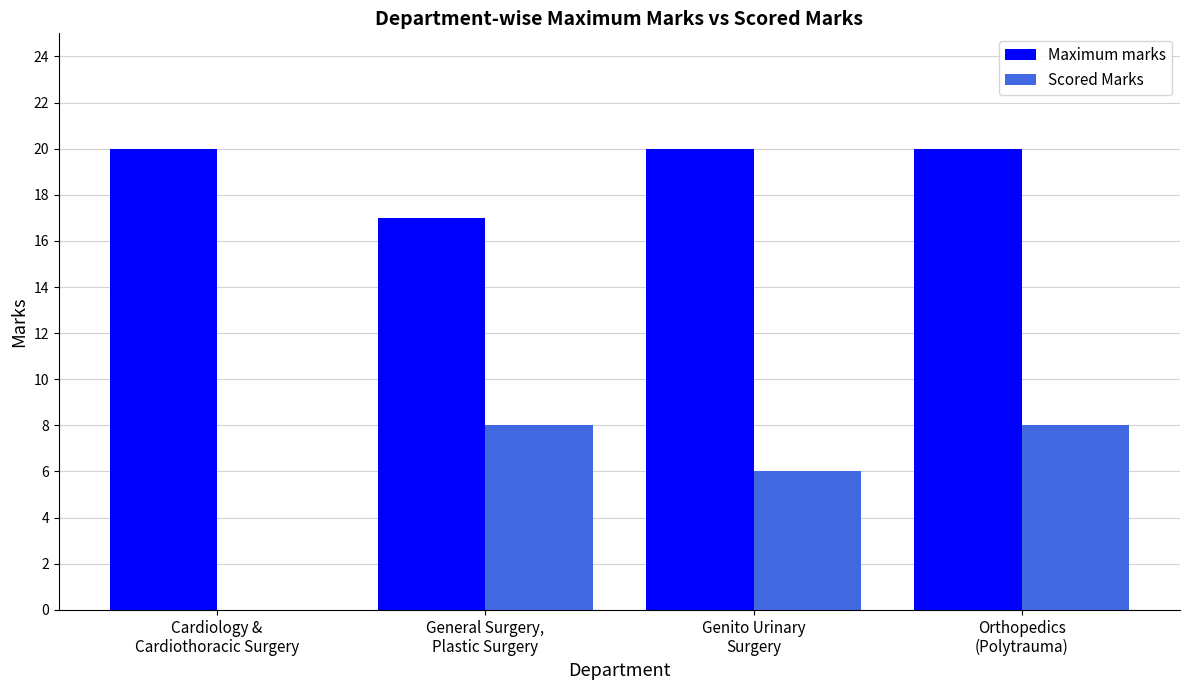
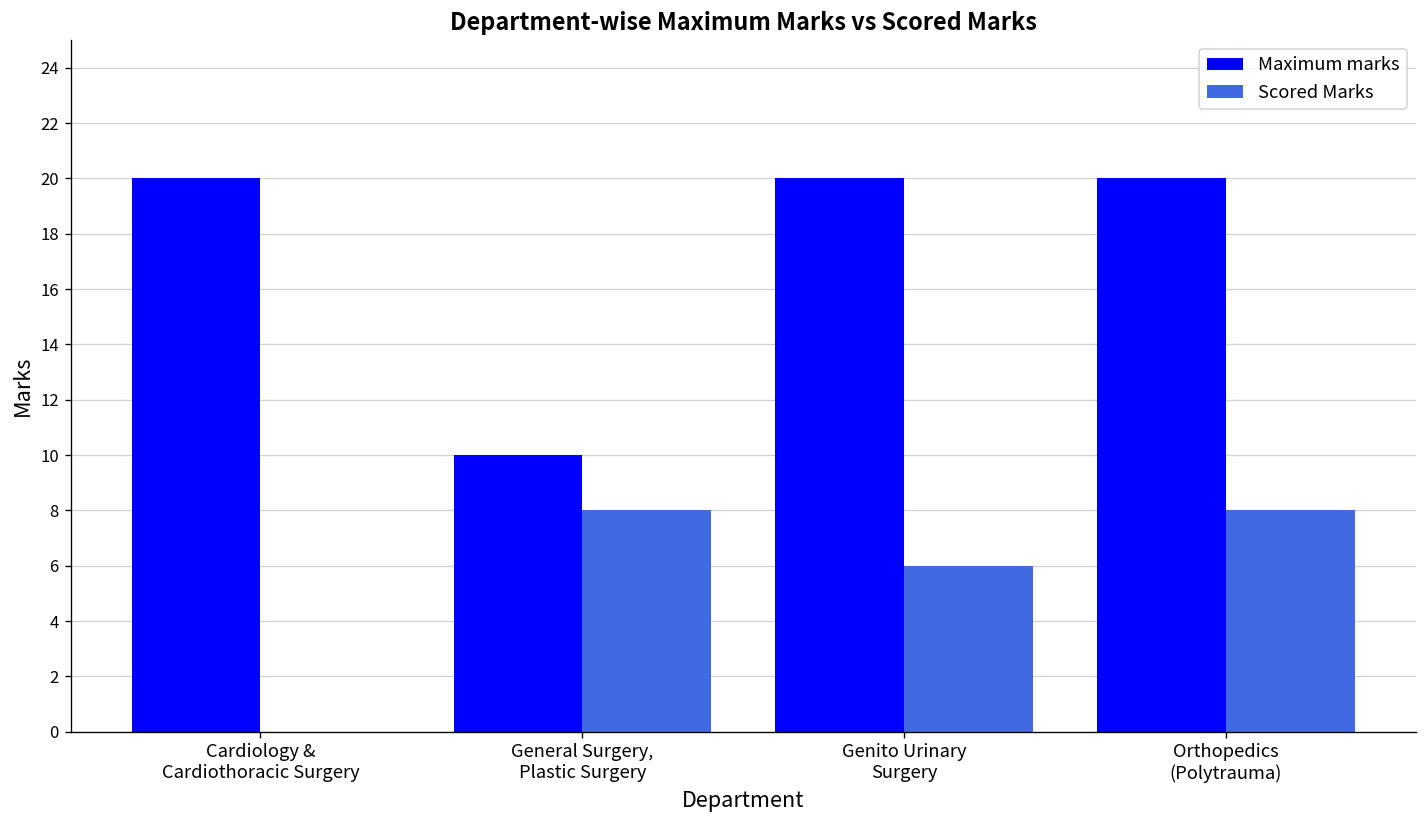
Maximum marks, General Surgery, Plastic Surgery: 17 -> 10
